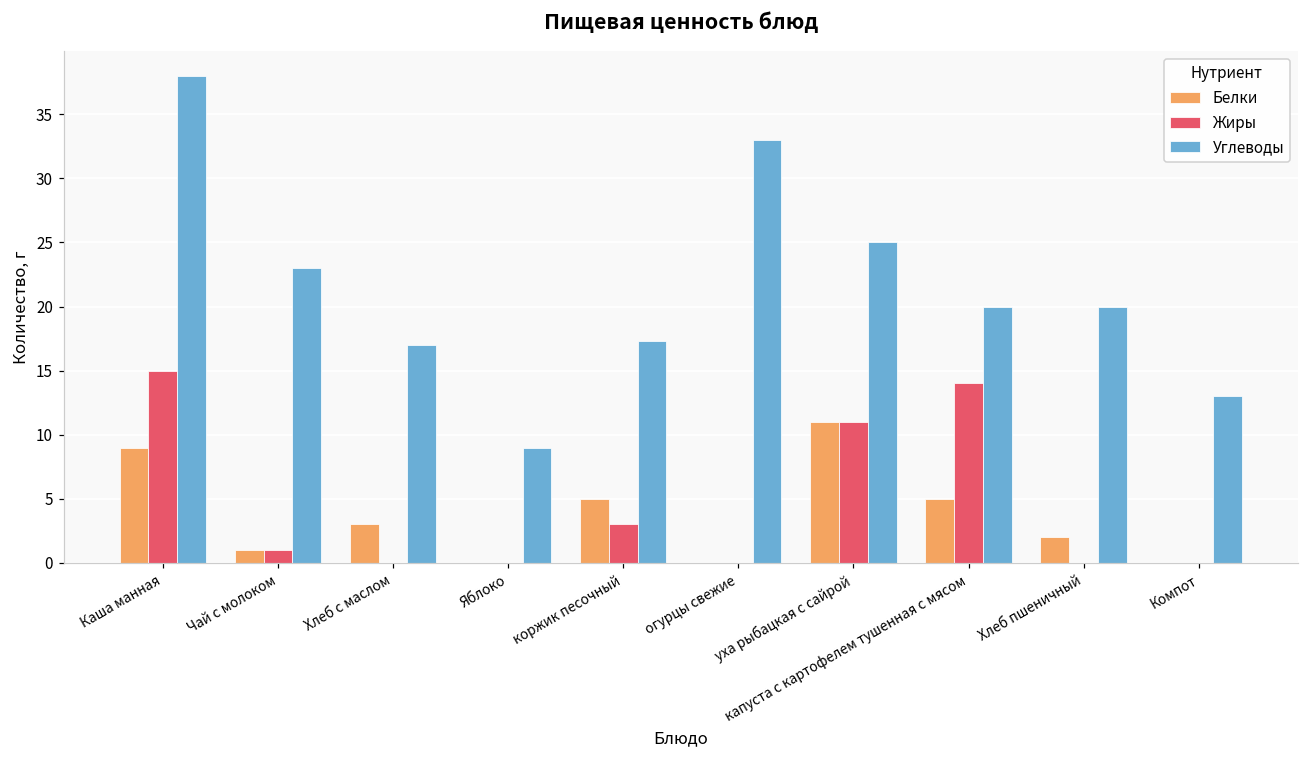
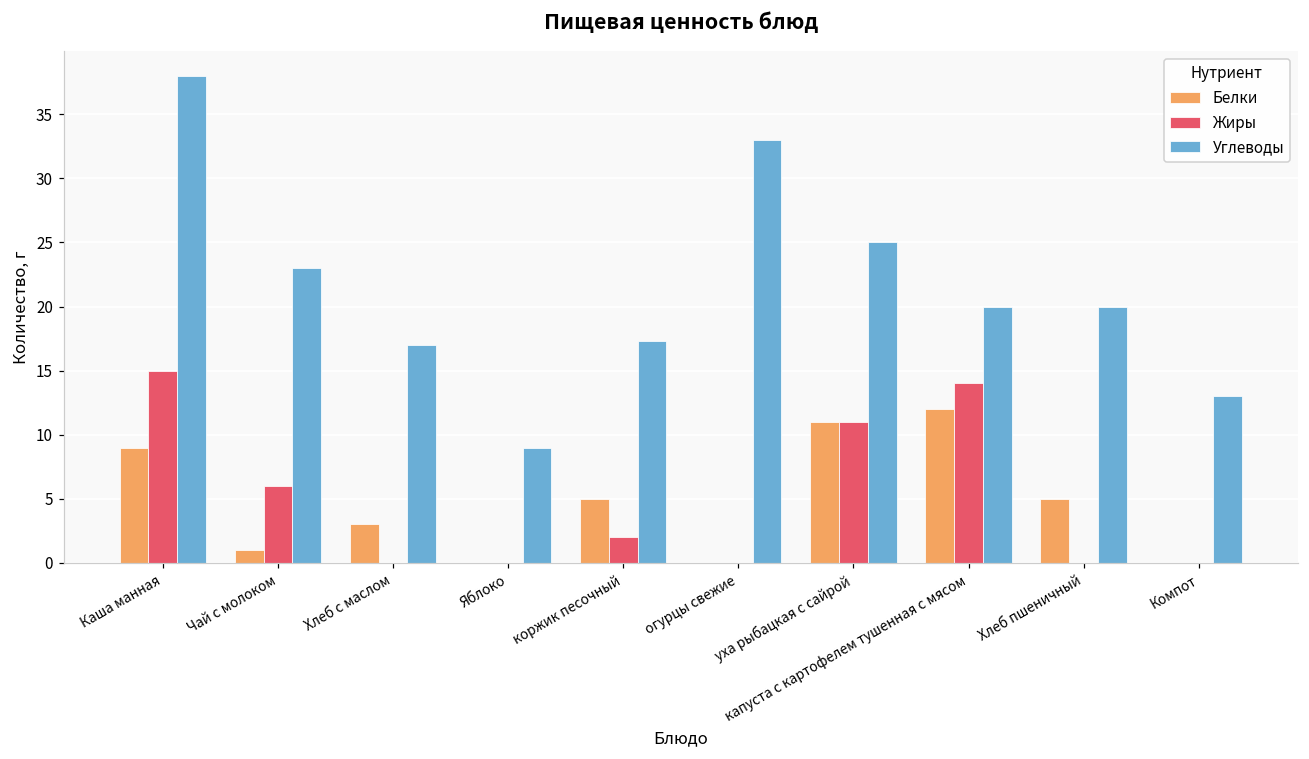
Жиры, Чай с молоком: 1 -> 6
Жиры, коржик песочный: 3 -> 2
Белки, капуста с картофелем тушенная с мясом: 5 -> 12
Белки, Хлеб пшеничный: 2 -> 5
